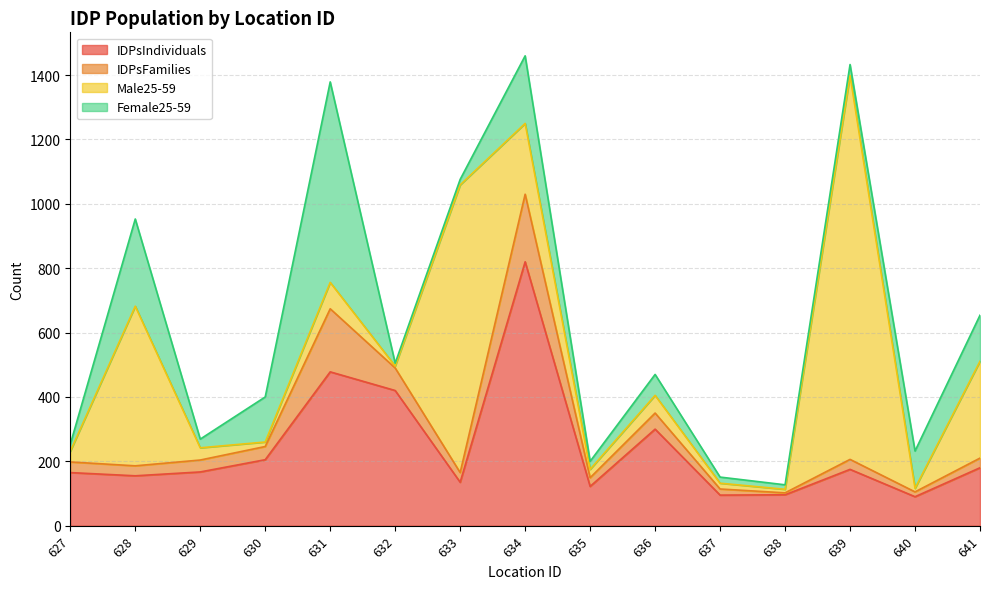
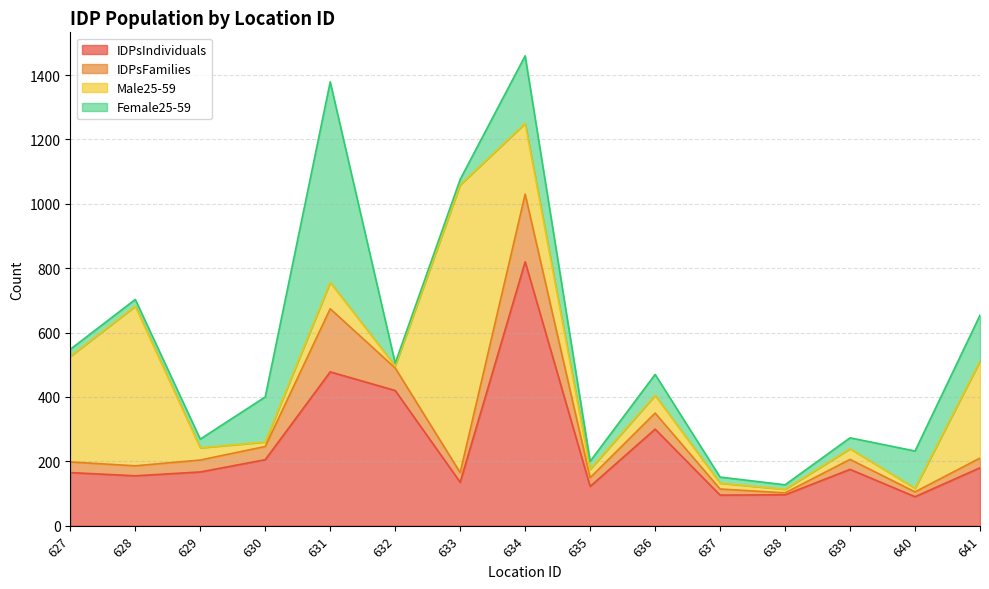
Male25-59, 627: 30 -> 330
Female25-59, 628: 270 -> 20
Male25-59, 639: 1190 -> 30
